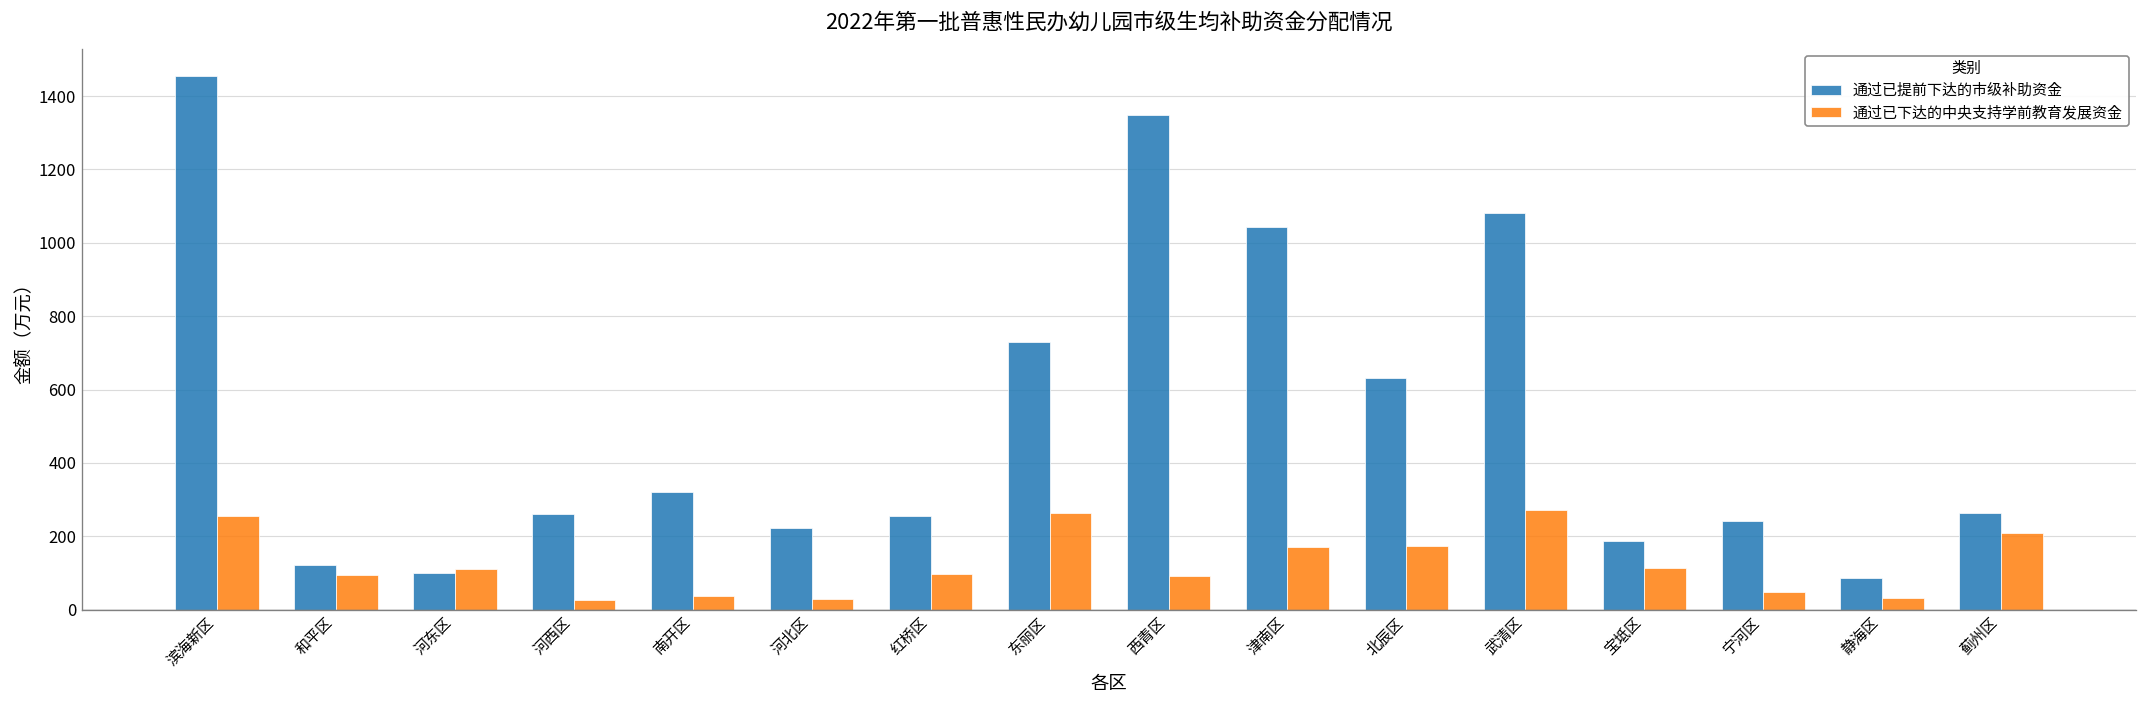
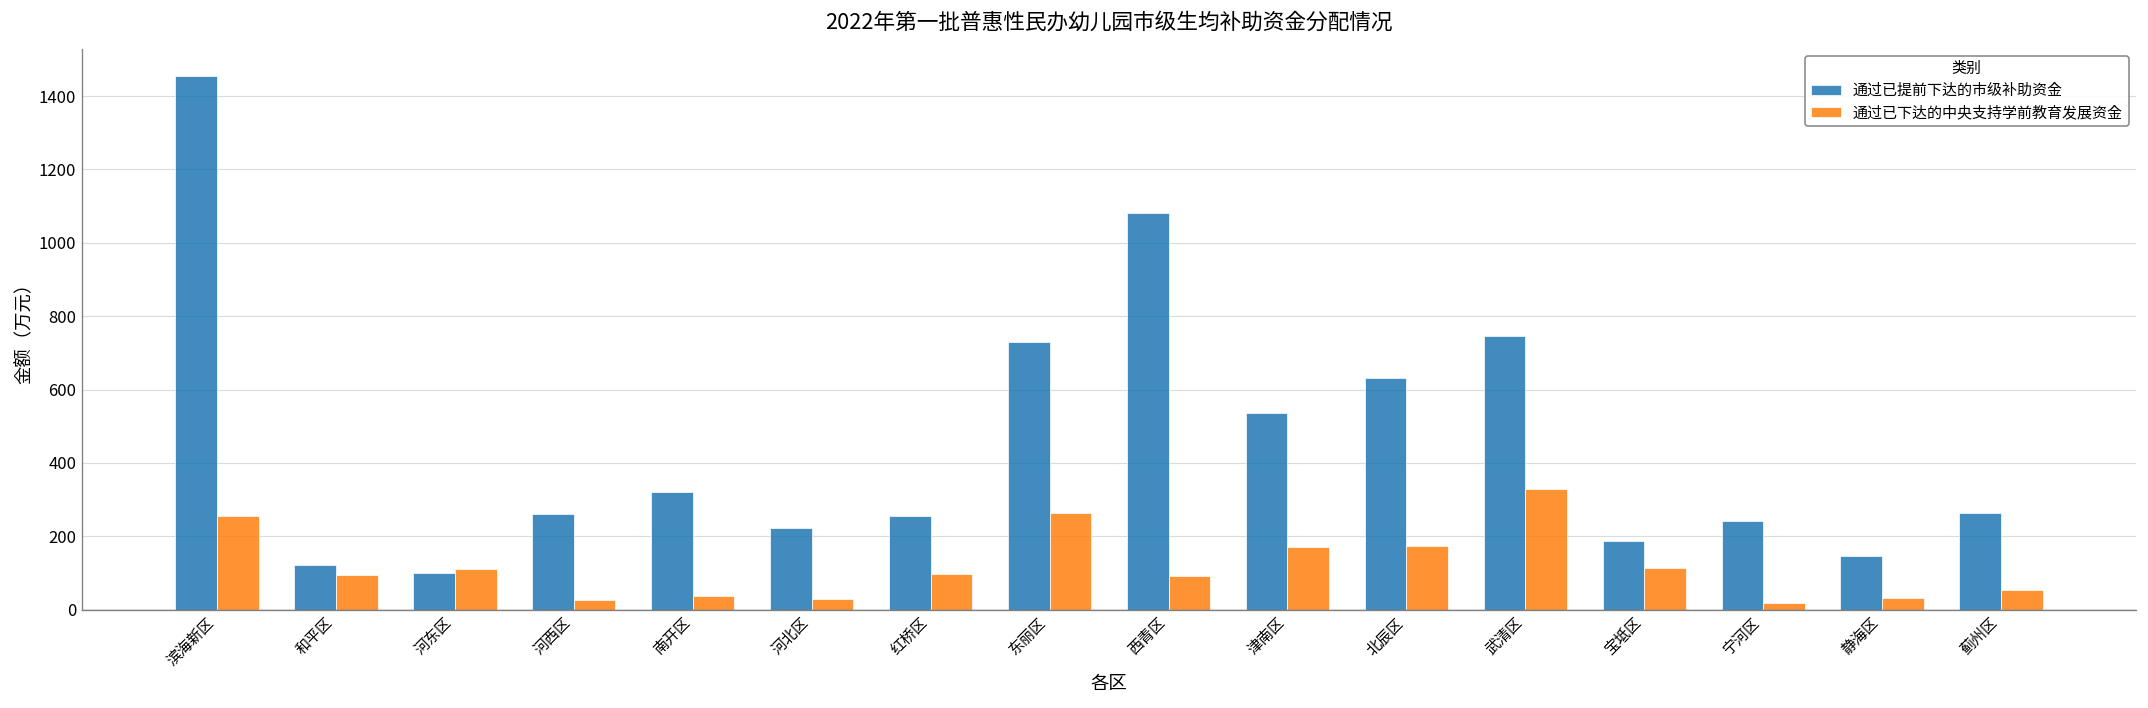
通过已提前下达的市级补助资金, 西青区: 1350 -> 1080
通过已提前下达的市级补助资金, 津南区: 1040 -> 540
通过已提前下达的市级补助资金, 武清区: 1080 -> 750
通过已下达的中央支持学前教育发展资金, 武清区: 270 -> 330
通过已下达的中央支持学前教育发展资金, 宁河区: 50 -> 20
通过已提前下达的市级补助资金, 静海区: 90 -> 150
通过已下达的中央支持学前教育发展资金, 蓟州区: 210 -> 50
